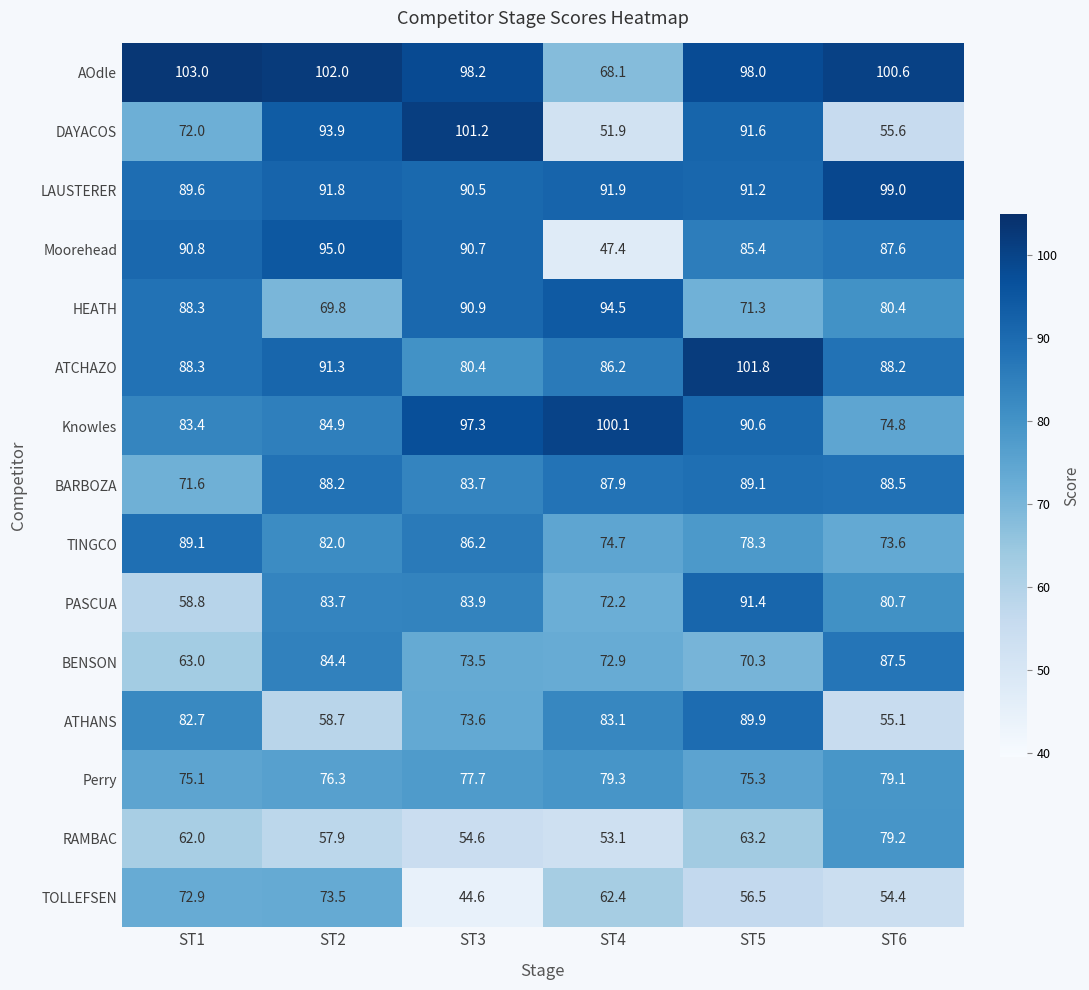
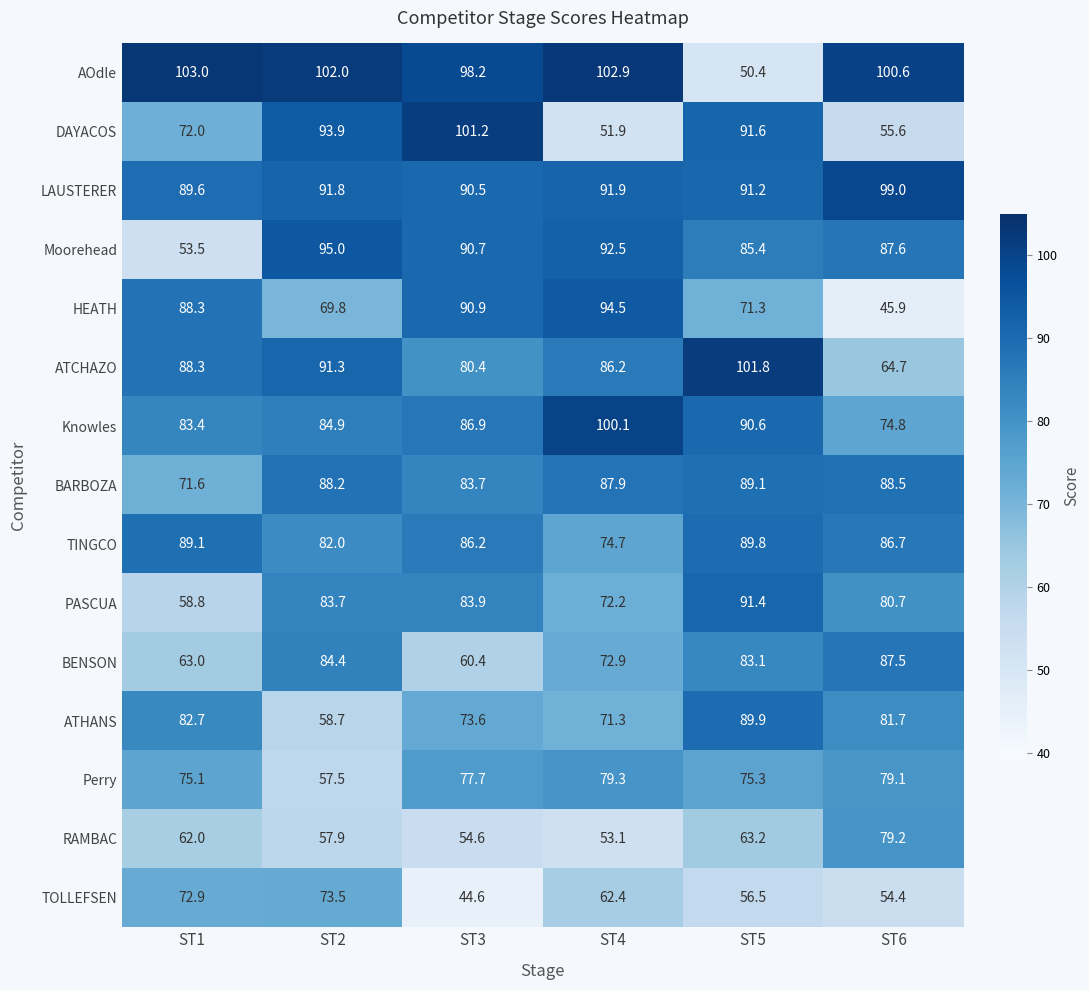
AOdle, ST4: 68.1 -> 102.9
AOdle, ST5: 98.0 -> 50.4
Moorehead, ST1: 90.8 -> 53.5
Moorehead, ST4: 47.4 -> 92.5
HEATH, ST6: 80.4 -> 45.9
ATCHAZO, ST6: 88.2 -> 64.7
Knowles, ST3: 97.3 -> 86.9
TINGCO, ST5: 78.3 -> 89.8
TINGCO, ST6: 73.6 -> 86.7
BENSON, ST3: 73.5 -> 60.4
BENSON, ST5: 70.3 -> 83.1
ATHANS, ST4: 83.1 -> 71.3
ATHANS, ST6: 55.1 -> 81.7
Perry, ST2: 76.3 -> 57.5
